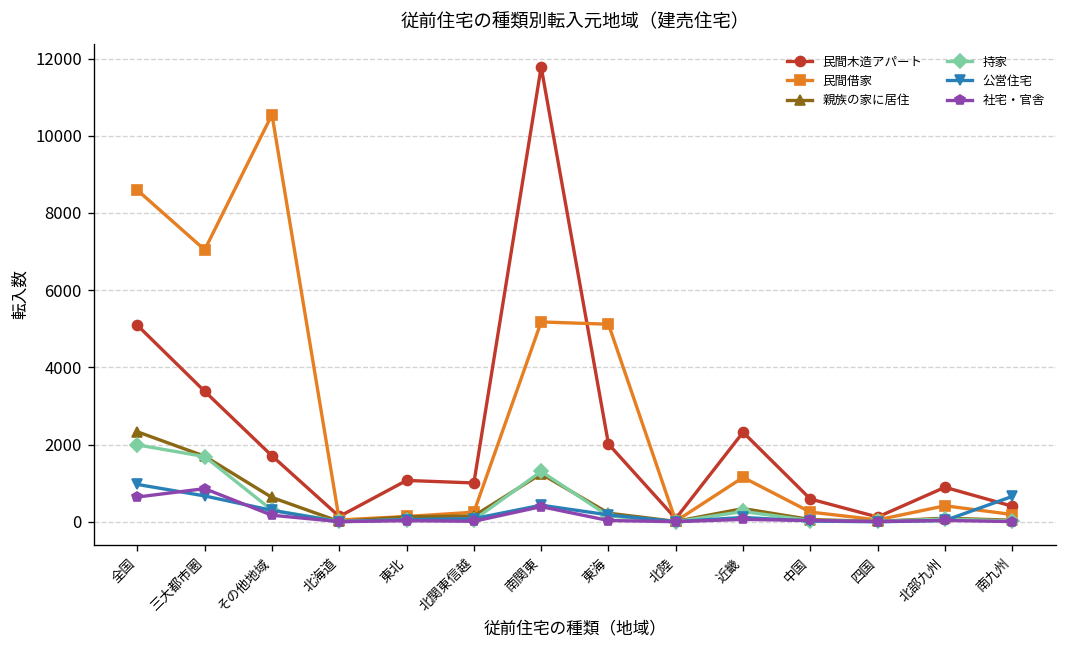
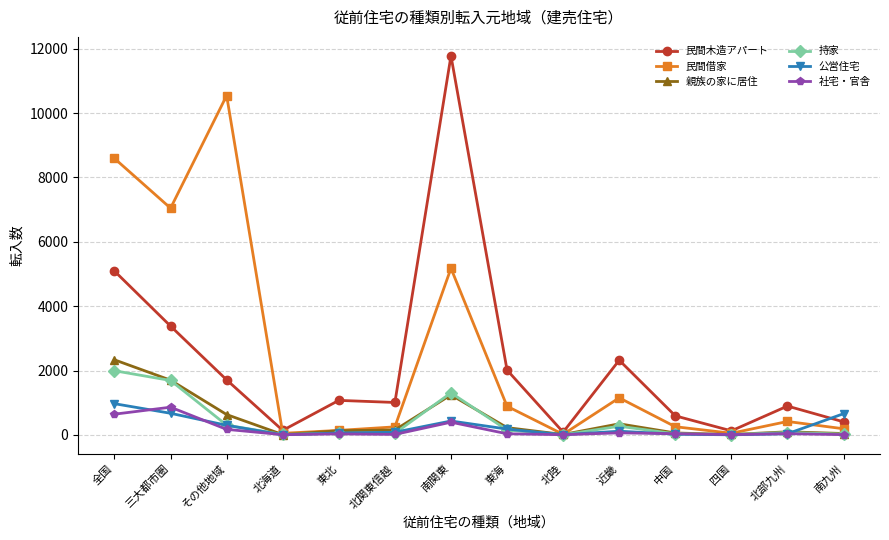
民間借家, 東海: 5100 -> 900
